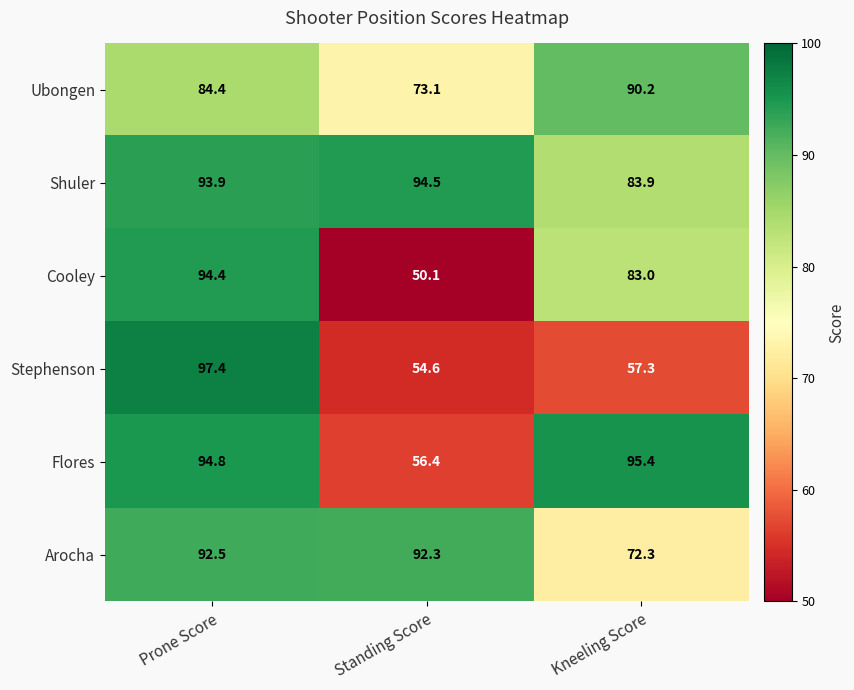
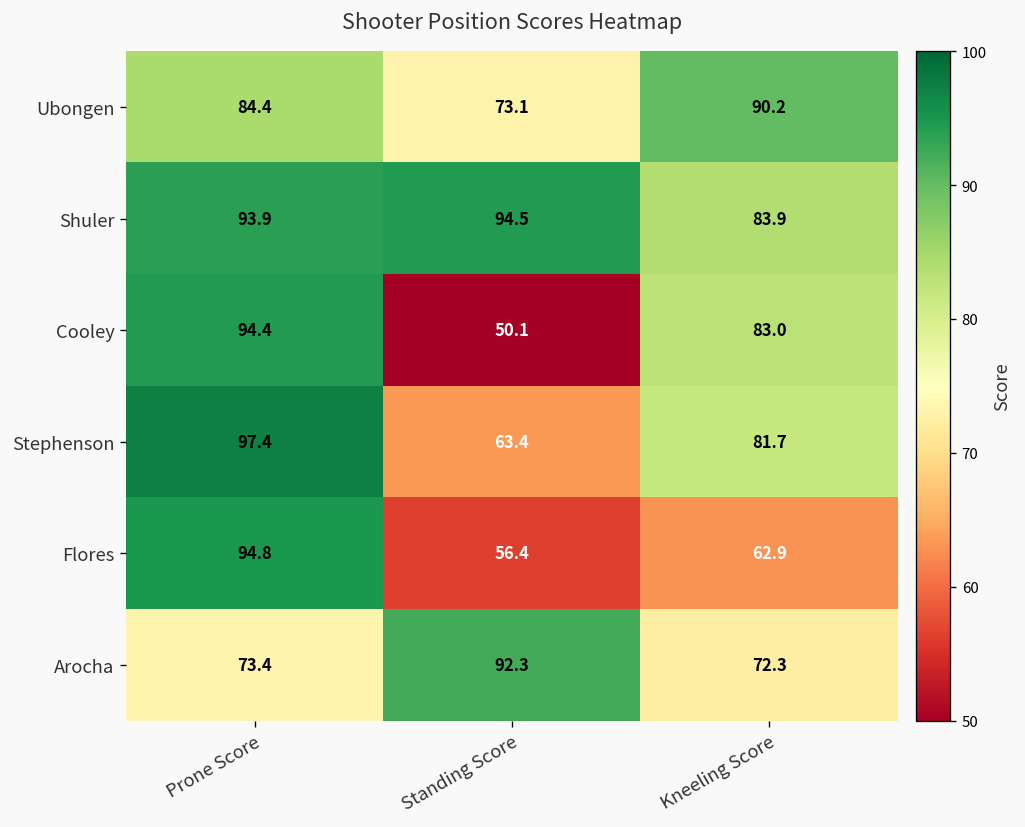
Stephenson, Standing Score: 54.6 -> 63.4
Stephenson, Kneeling Score: 57.3 -> 81.7
Flores, Kneeling Score: 95.4 -> 62.9
Arocha, Prone Score: 92.5 -> 73.4
